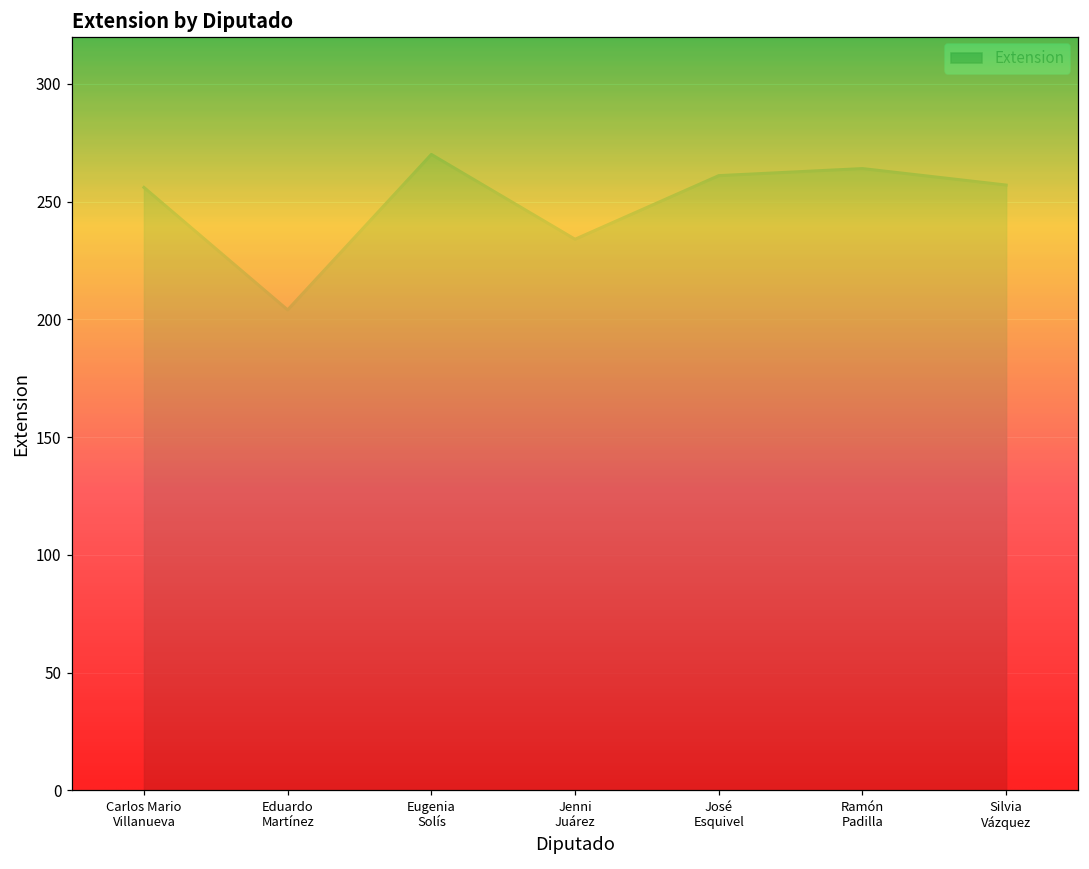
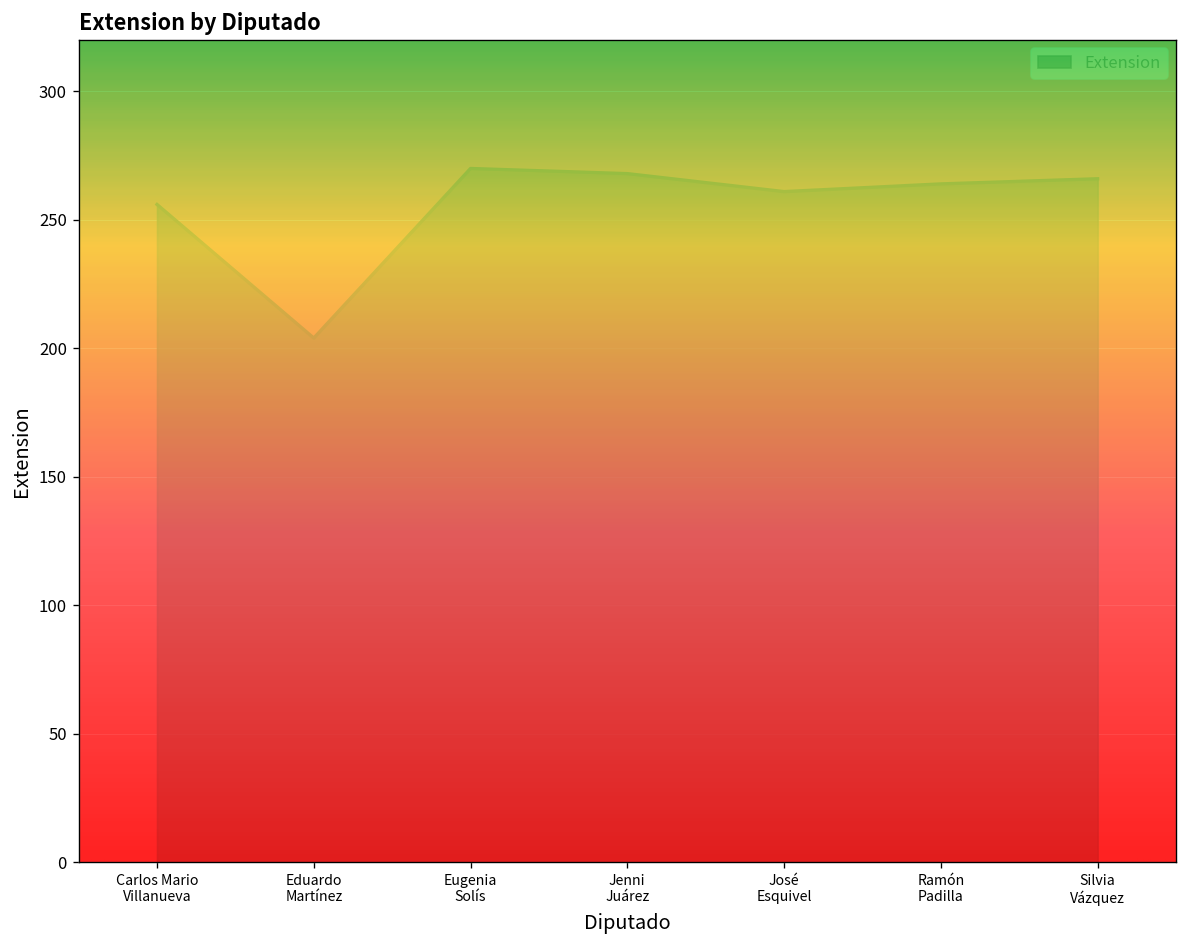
Jenni Juárez: 234 -> 268
Silvia Vázquez: 257 -> 266
